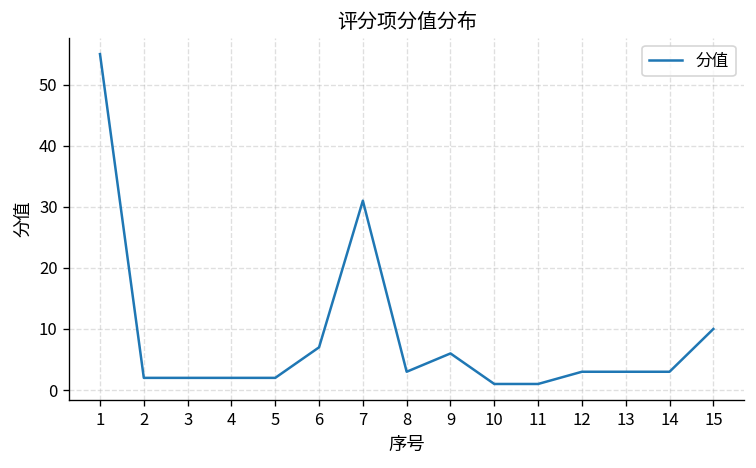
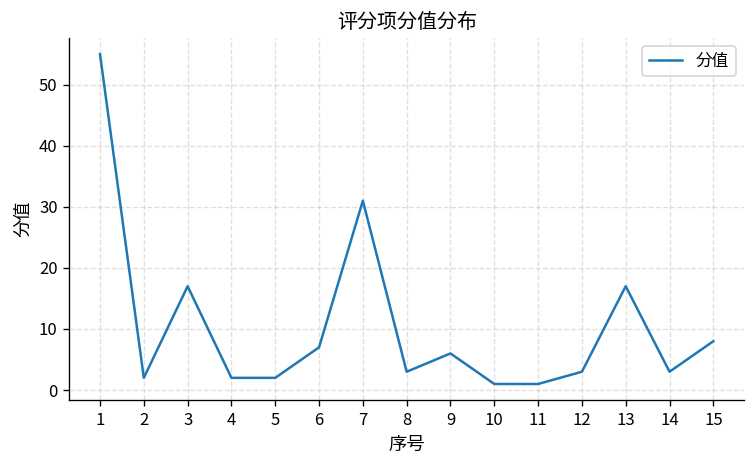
3: 2 -> 17
13: 3 -> 17
15: 10 -> 8
